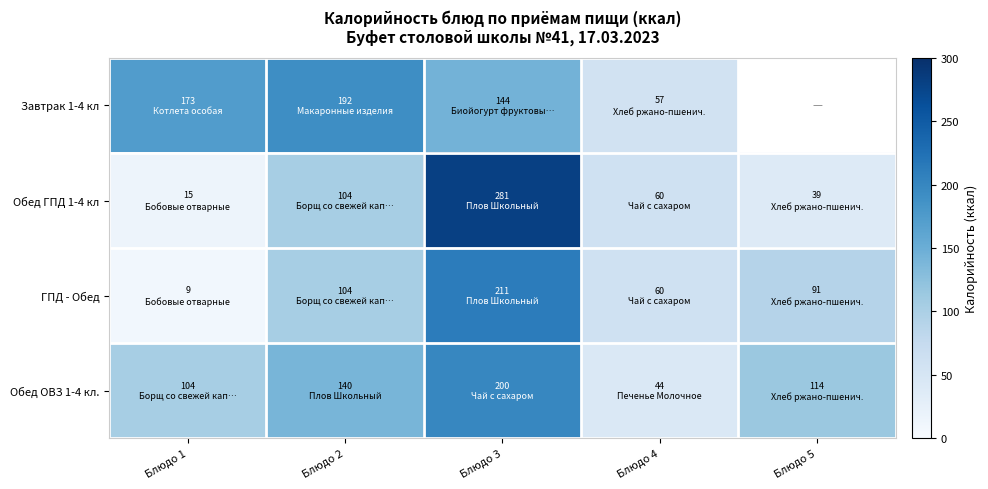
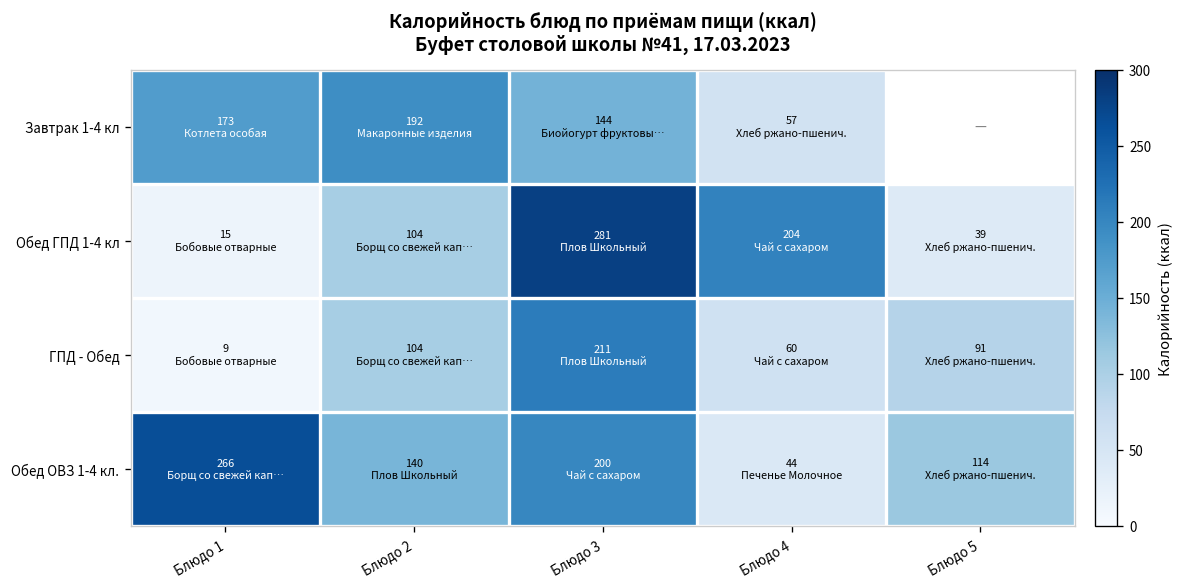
Обед ГПД 1-4 кл, Блюдо 4: 60 -> 204
Обед ОВЗ 1-4 кл., Блюдо 1: 104 -> 266
